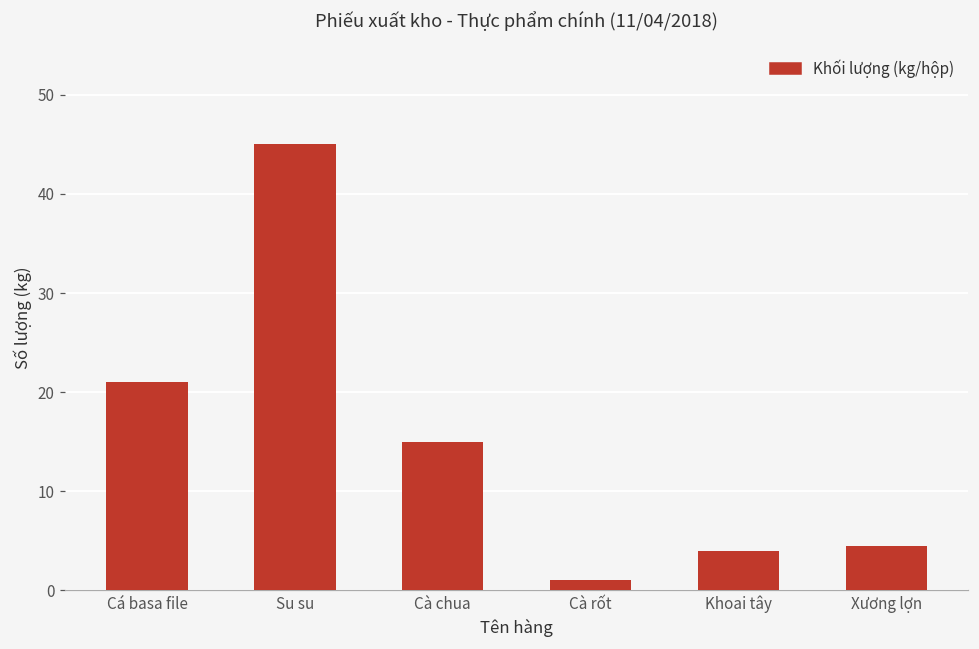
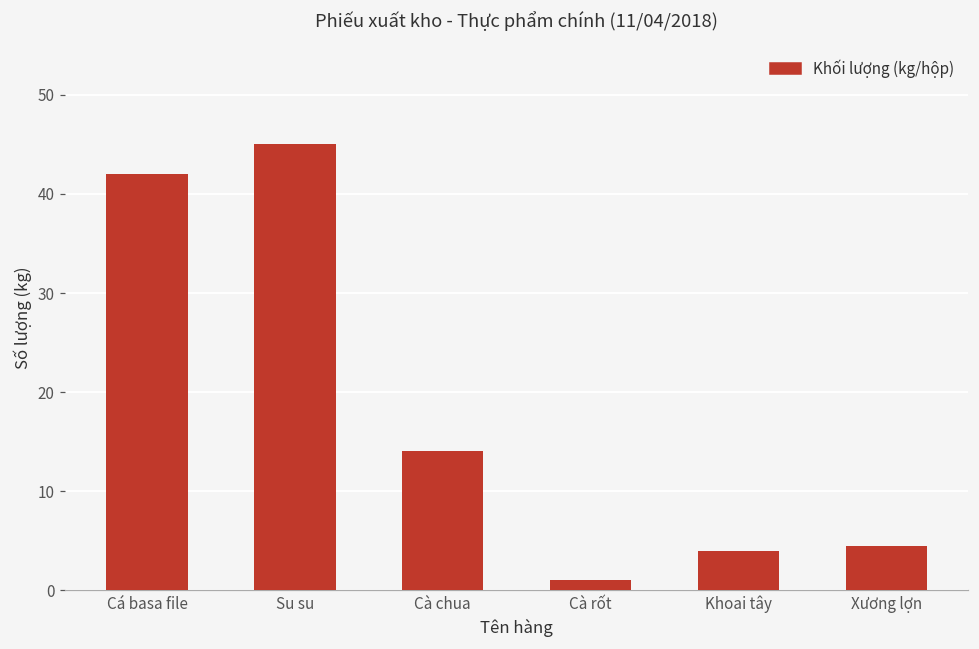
Cá basa file: 21 -> 42
Cà chua: 15 -> 14
